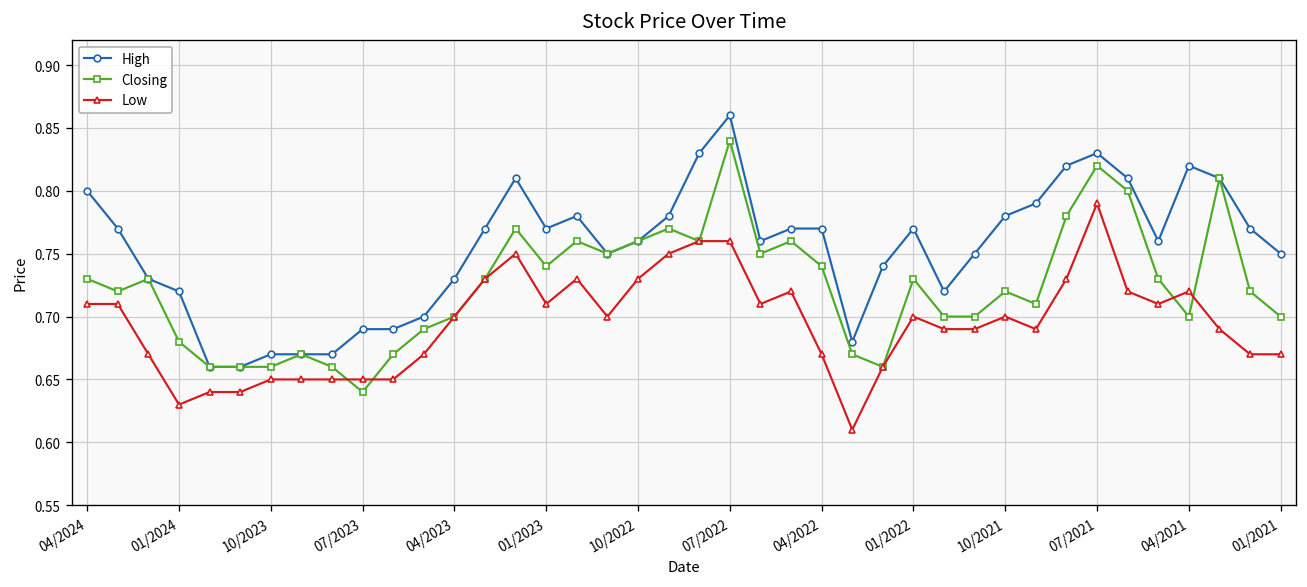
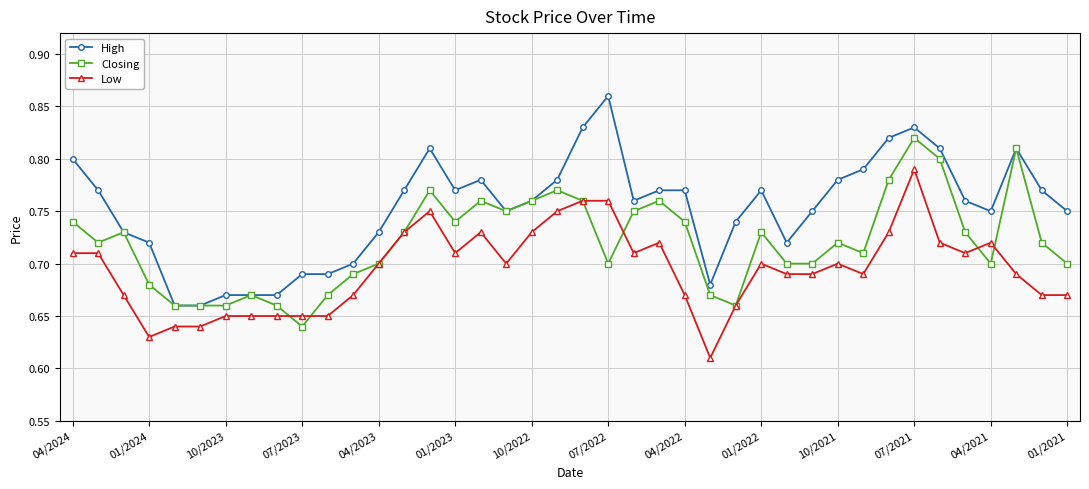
Closing, 04/2024: 0.73 -> 0.74
Closing, 07/2022: 0.84 -> 0.70
High, 04/2021: 0.82 -> 0.75
